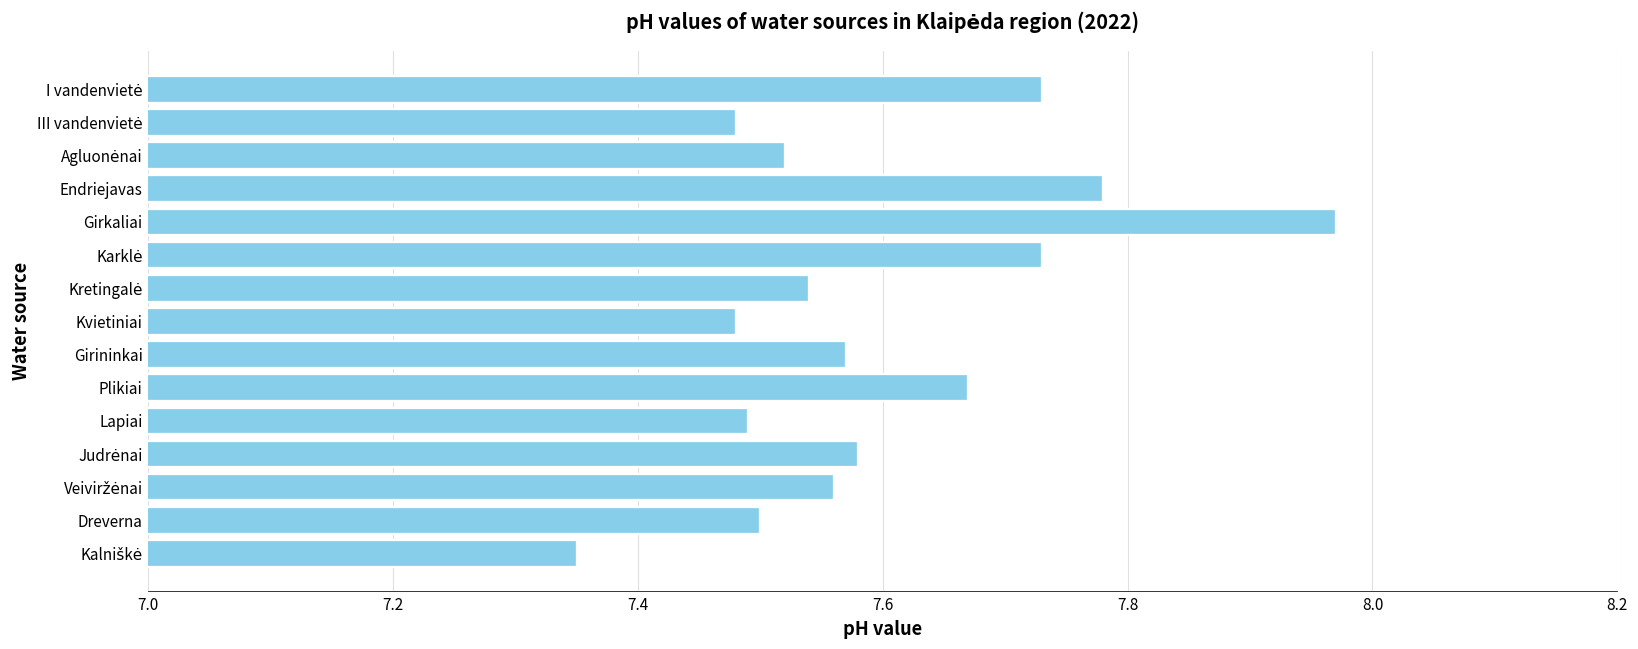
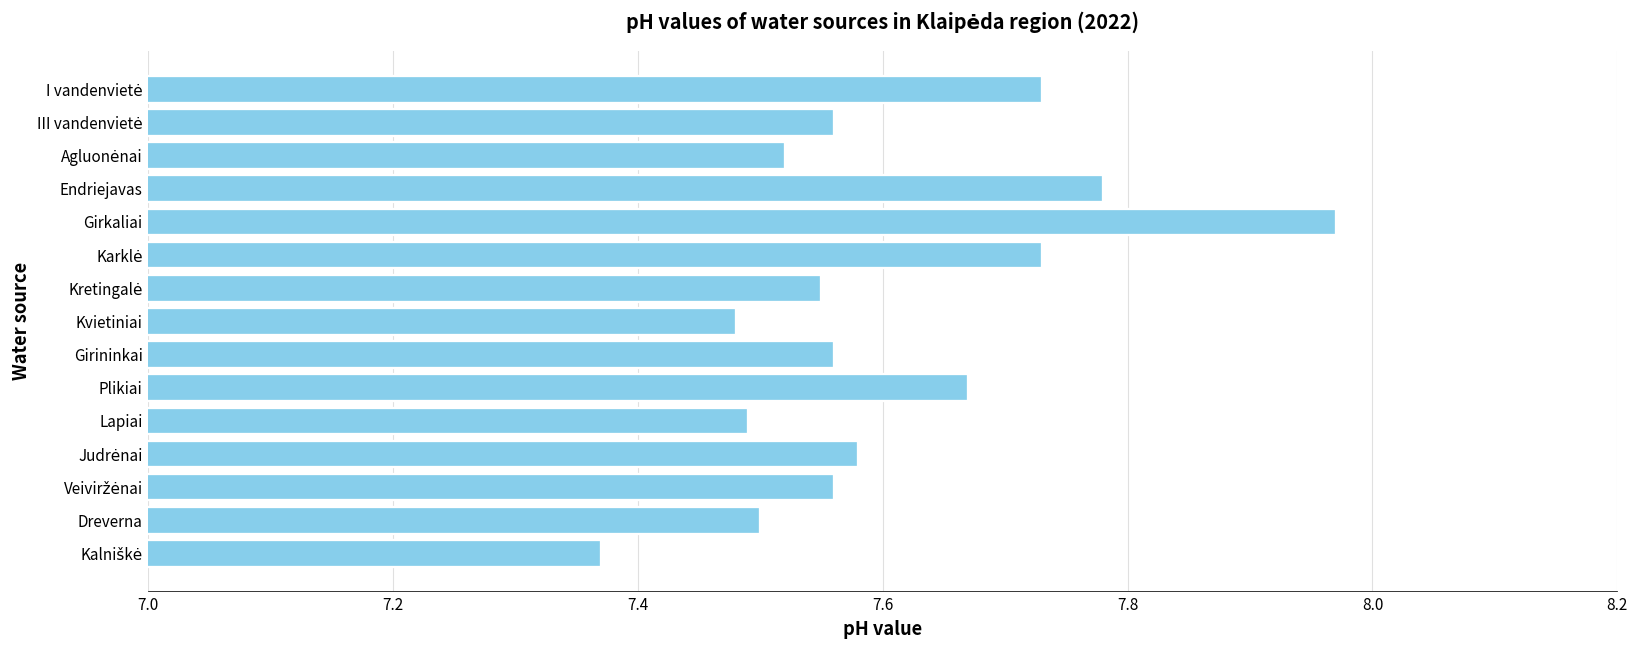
III vandenvietė: 7.48 -> 7.56
Kretingalė: 7.54 -> 7.55
Girininkai: 7.57 -> 7.56
Kalniškė: 7.35 -> 7.37
